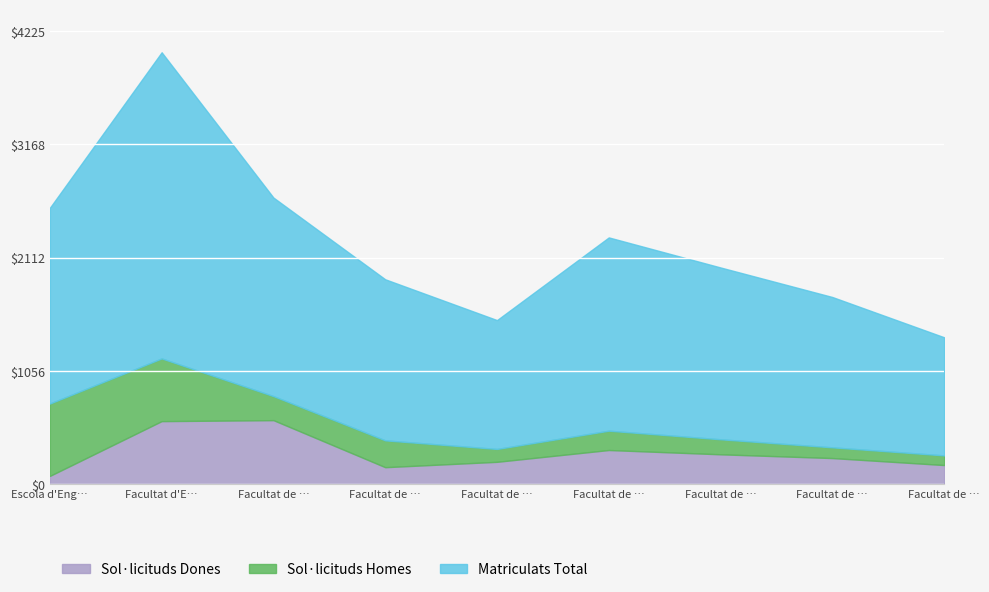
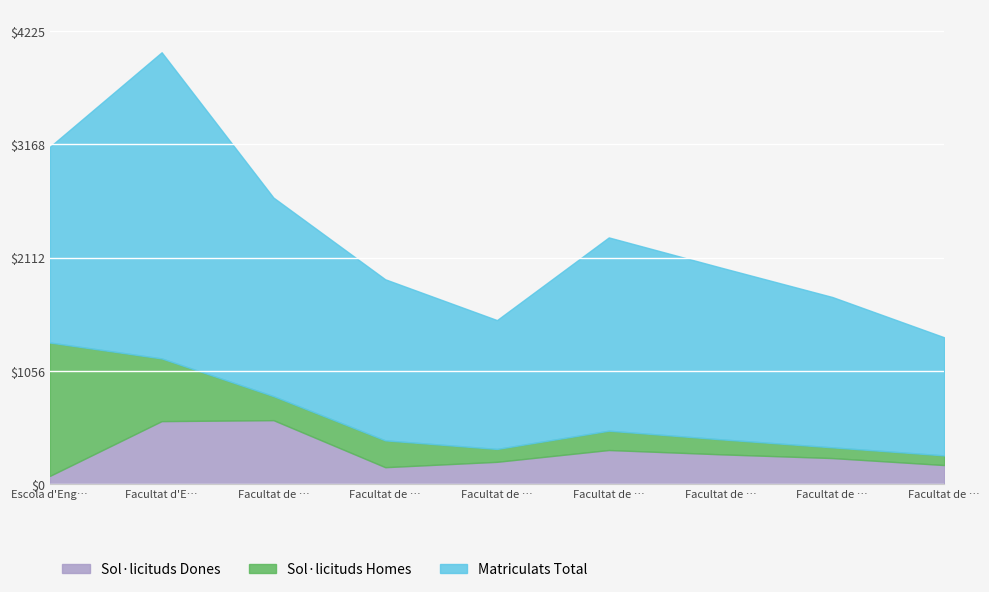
Sol·licituds Homes, Escola d'Eng…: $670 -> $1240
